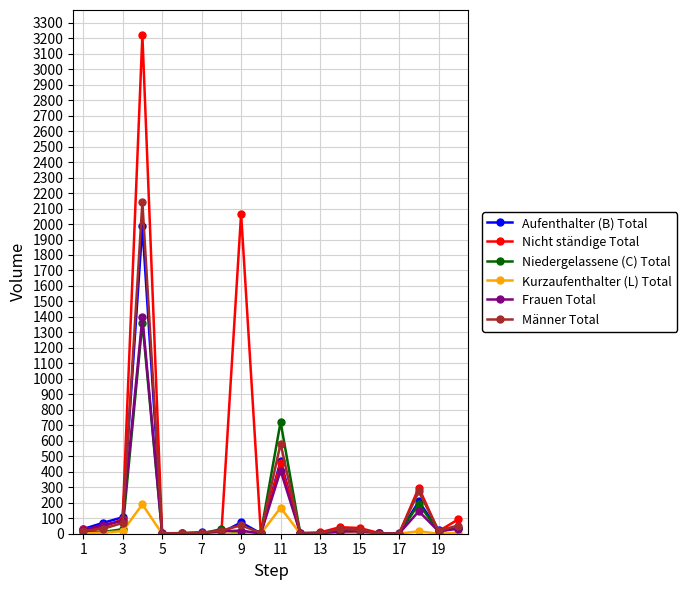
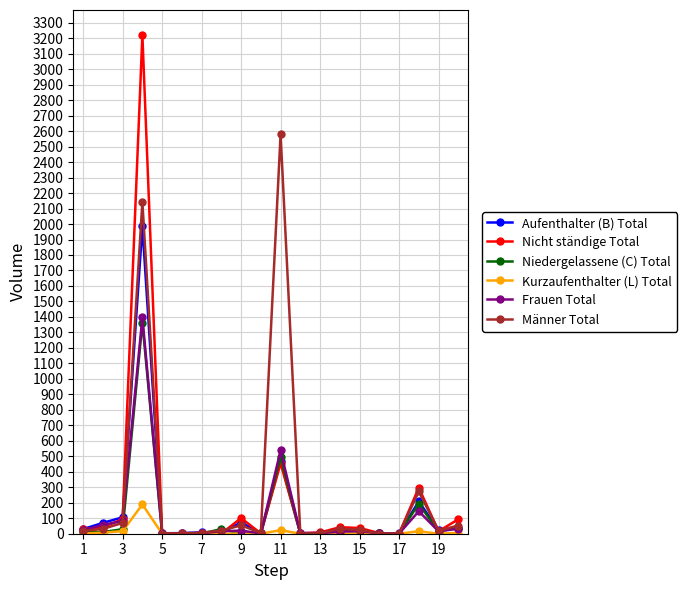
Nicht ständige Total, 9: 2070 -> 100
Niedergelassene (C) Total, 11: 720 -> 500
Kurzaufenthalter (L) Total, 11: 170 -> 20
Frauen Total, 11: 410 -> 540
Männer Total, 11: 580 -> 2580
